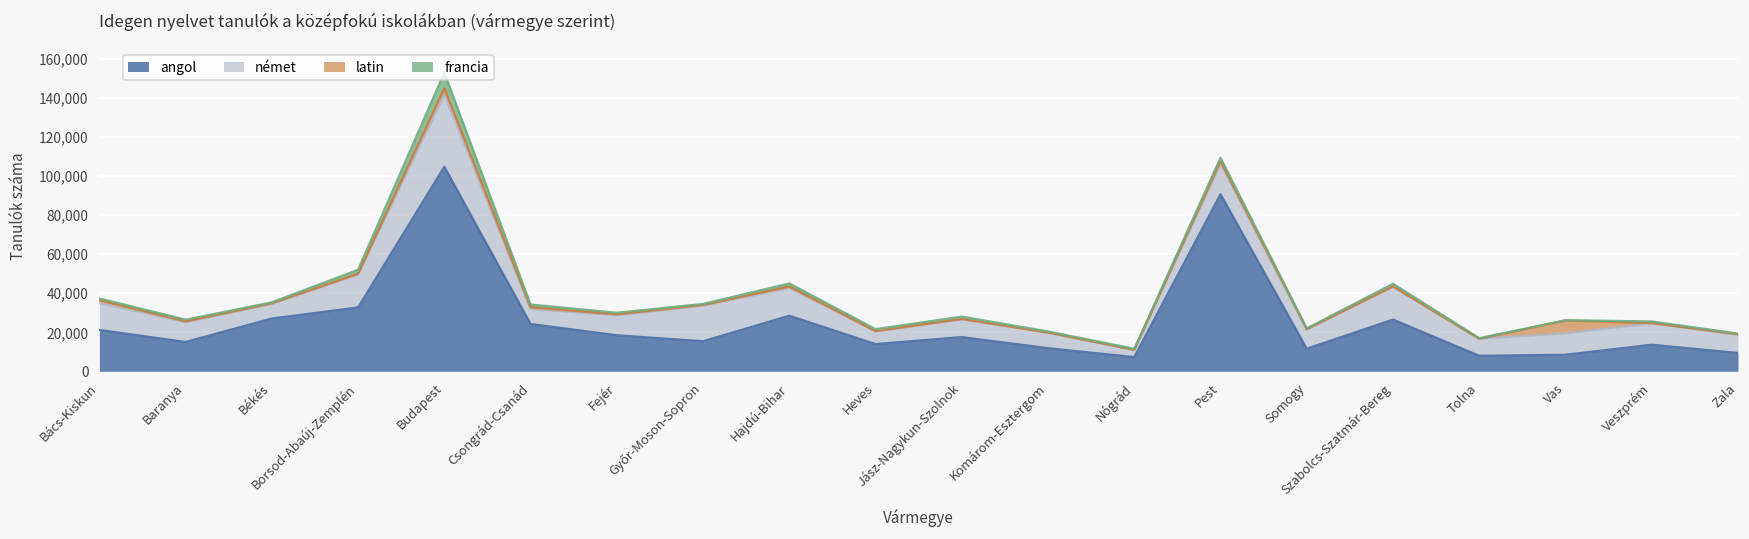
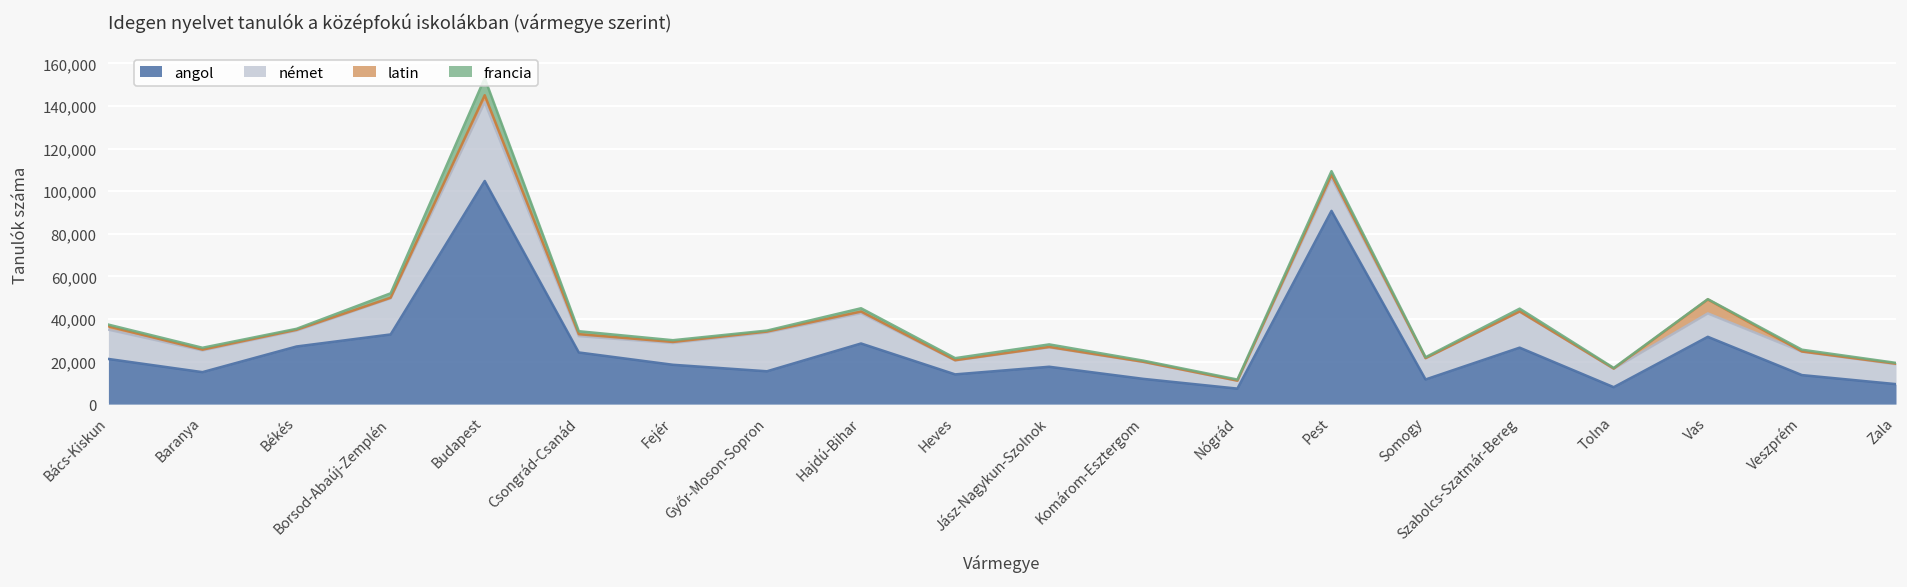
angol, Vas: 9,000 -> 32,000
